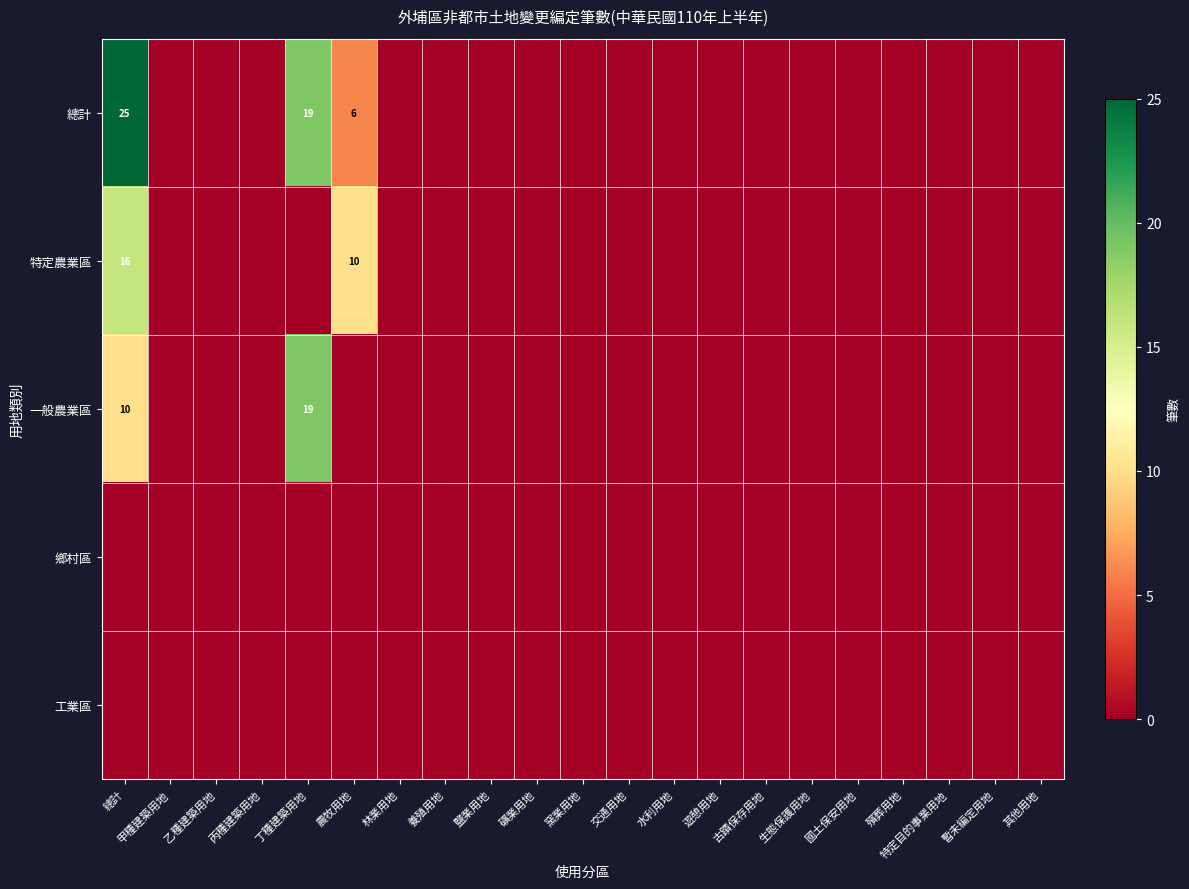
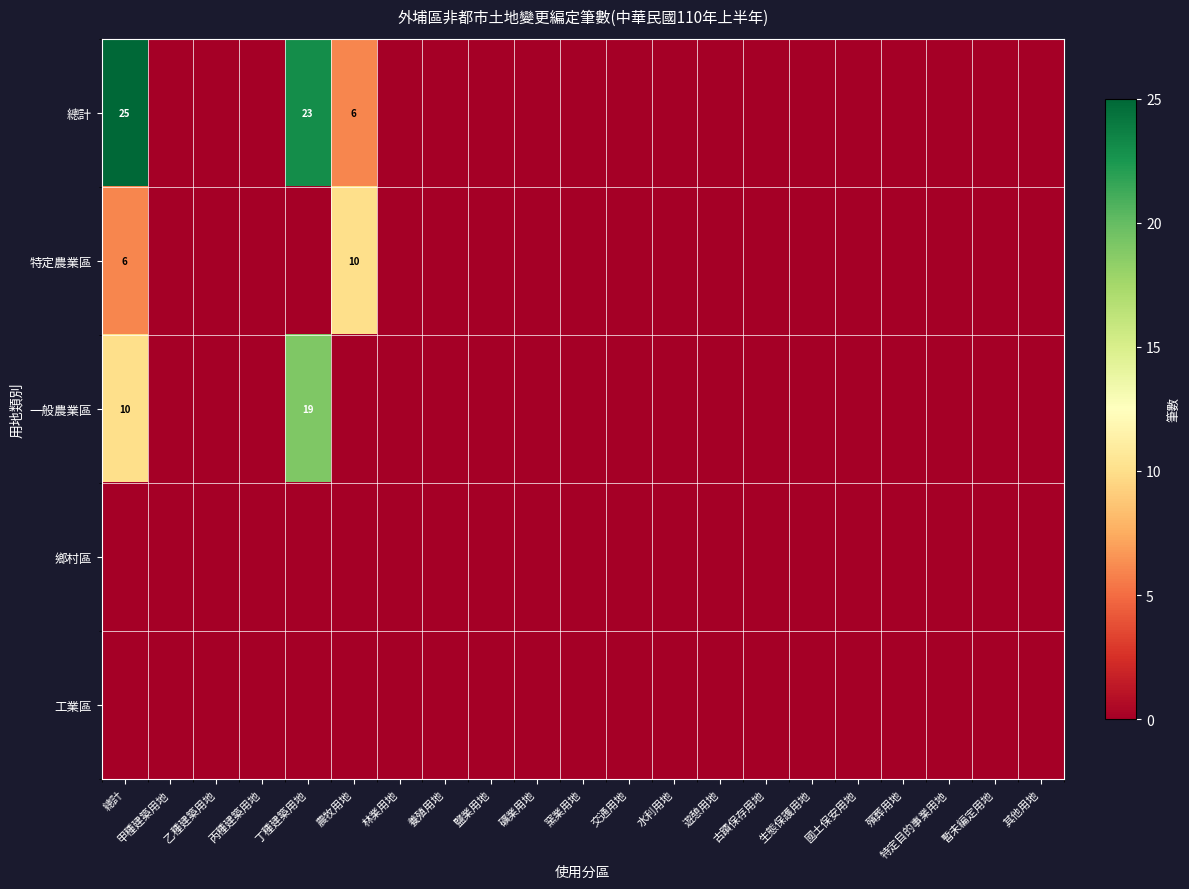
總計, 丁種建築用地: 19 -> 23
特定農業區, 總計: 16 -> 6
